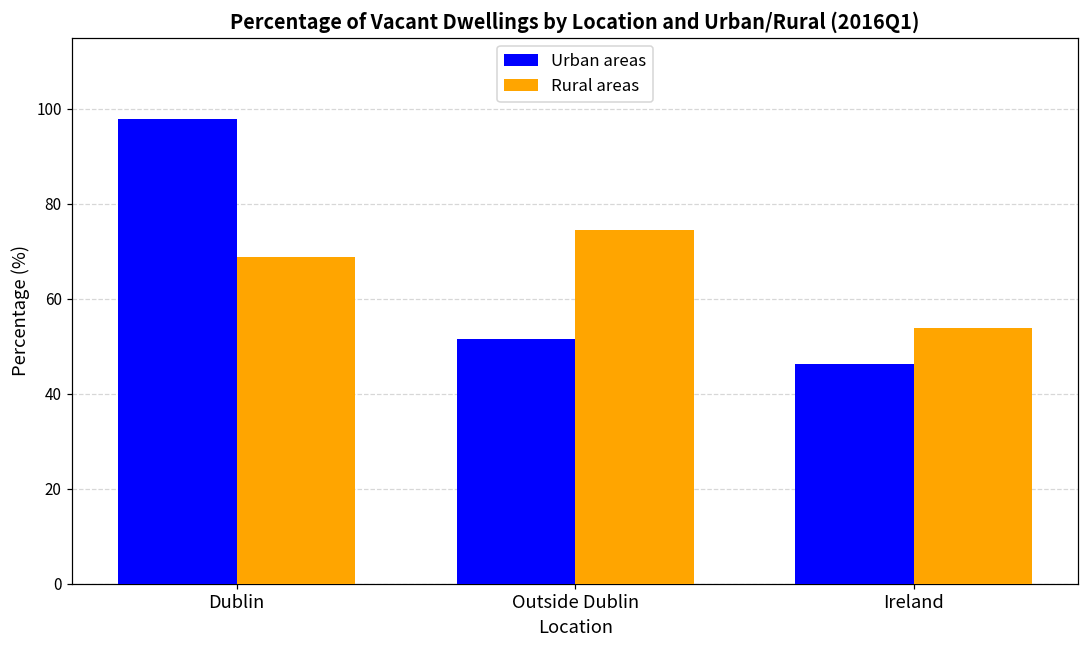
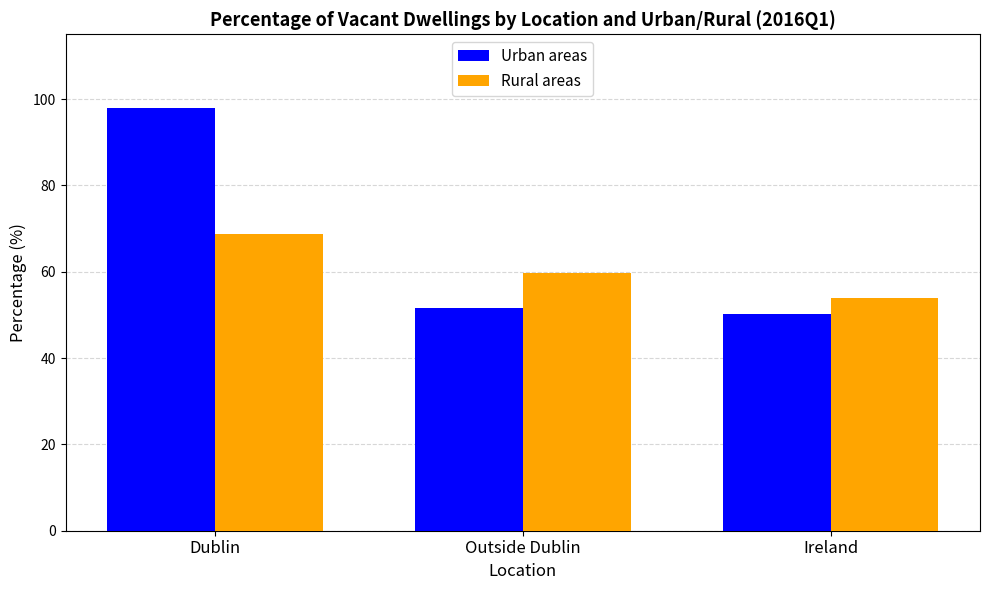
Rural areas, Outside Dublin: 75 -> 60
Urban areas, Ireland: 46 -> 50
